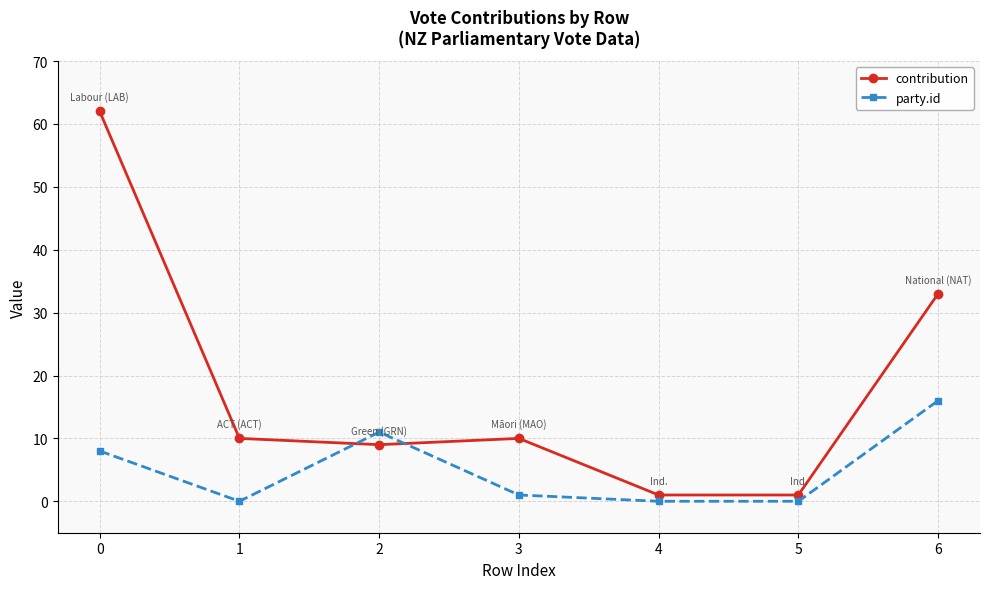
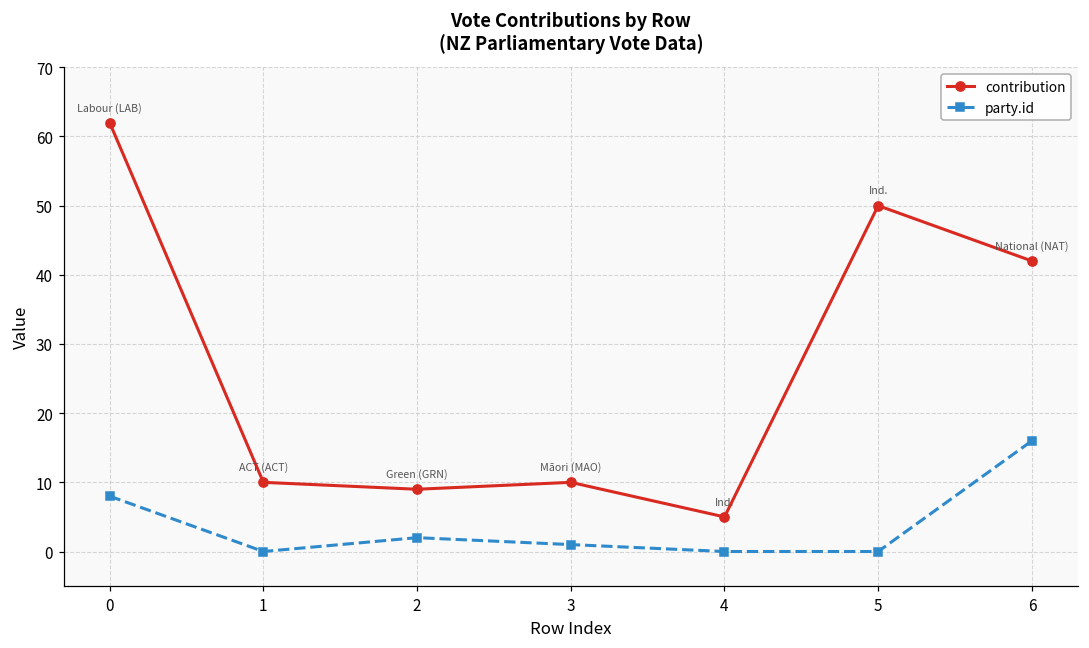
party.id, 2: 11 -> 2
contribution, 4: 1 -> 5
contribution, 5: 1 -> 50
contribution, 6: 33 -> 42
